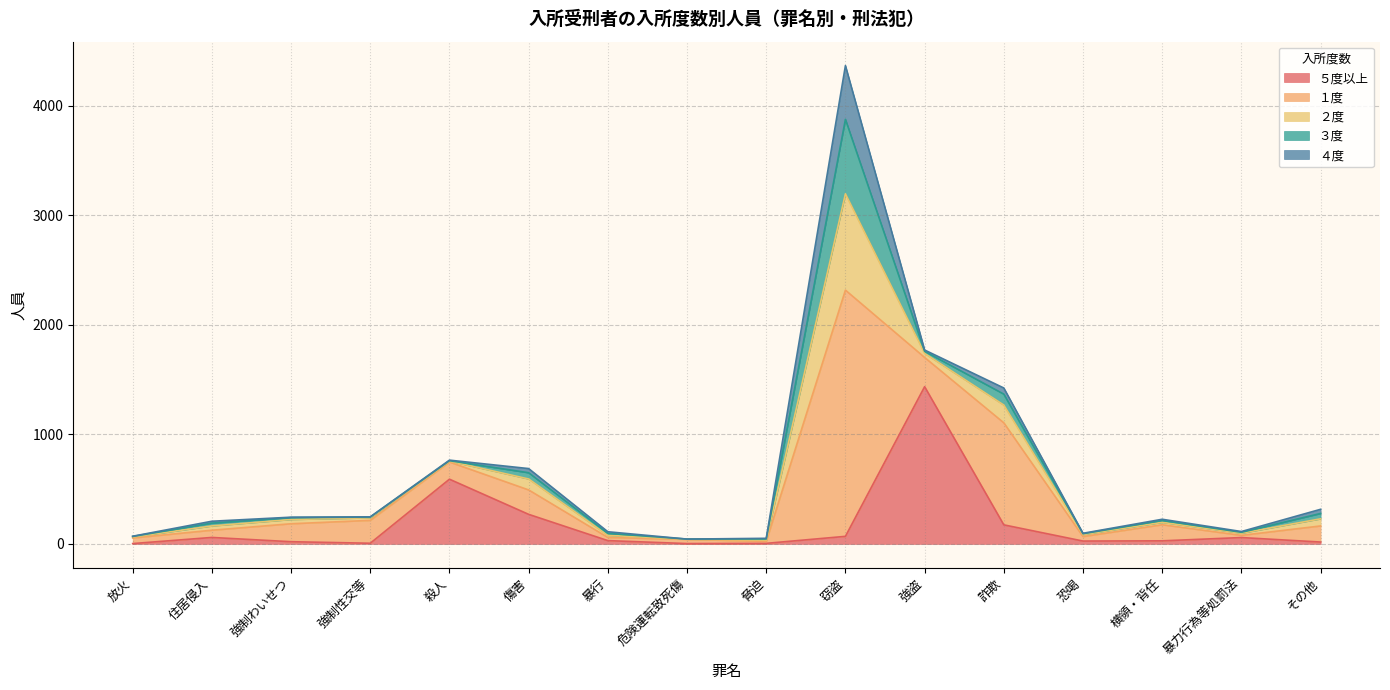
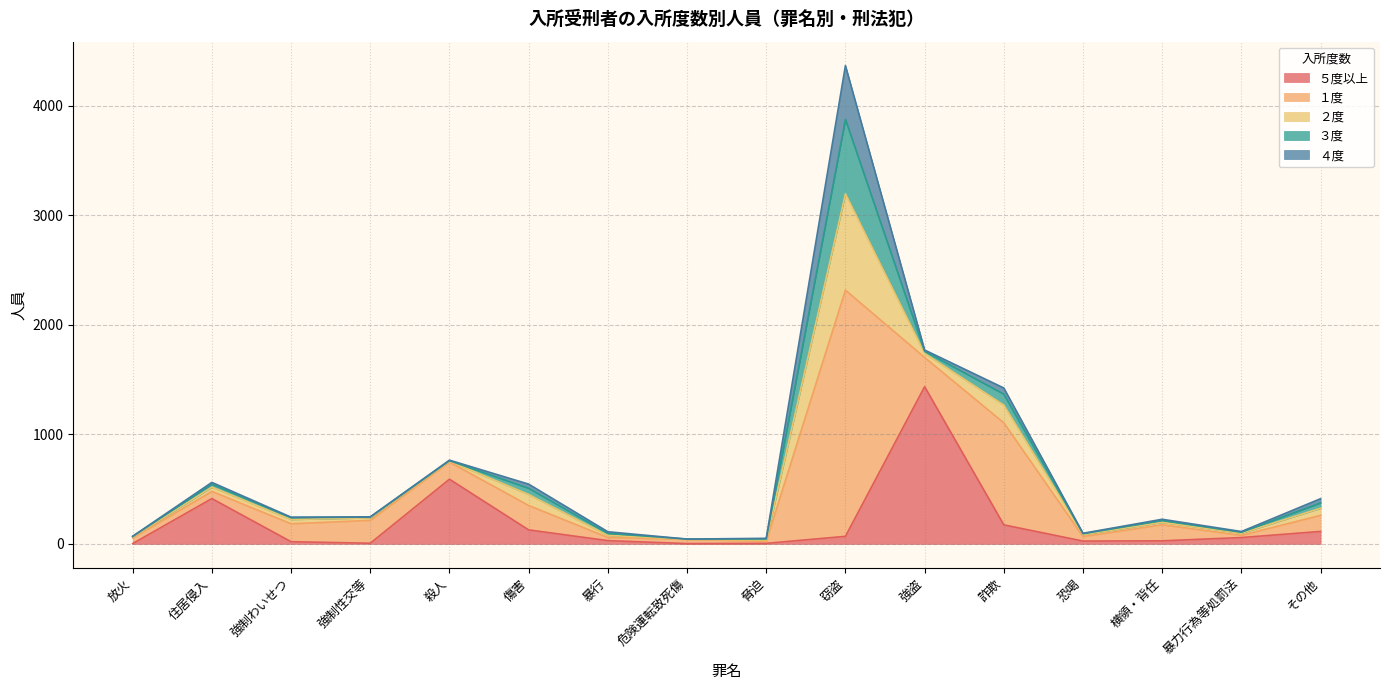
５度以上, 住居侵入: 60 -> 410
５度以上, 傷害: 270 -> 130
５度以上, その他: 20 -> 110
